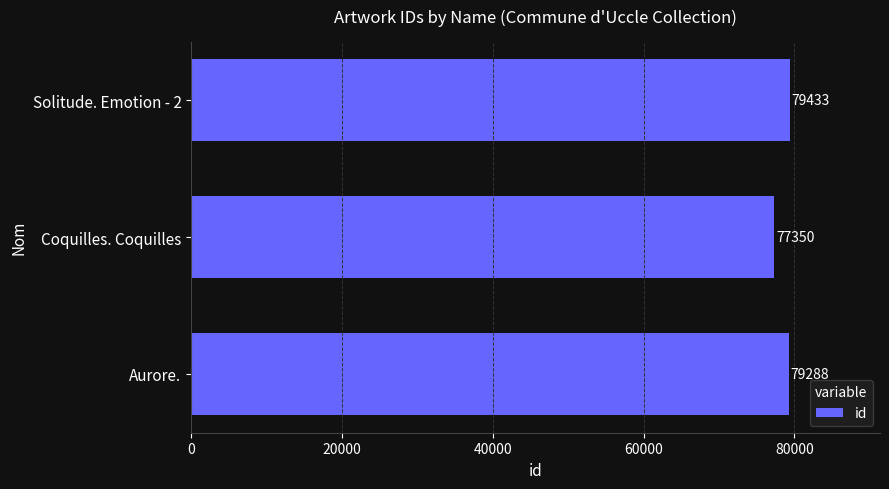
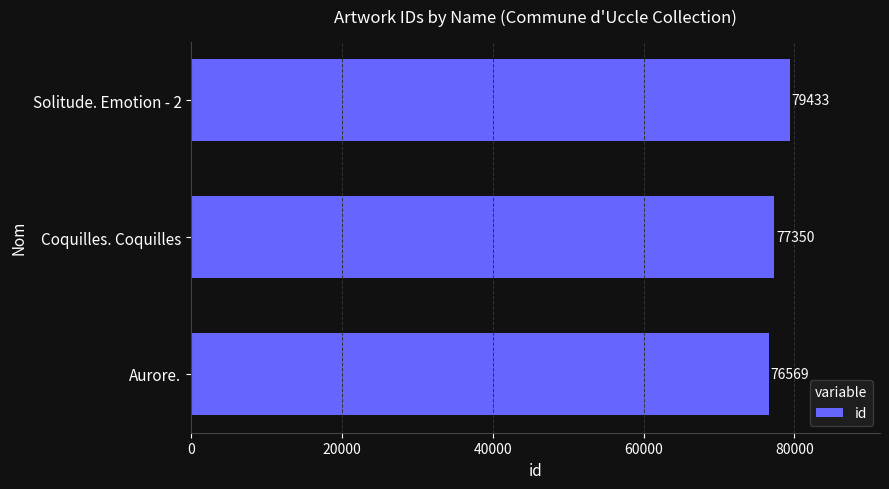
Aurore.: 79288 -> 76569
